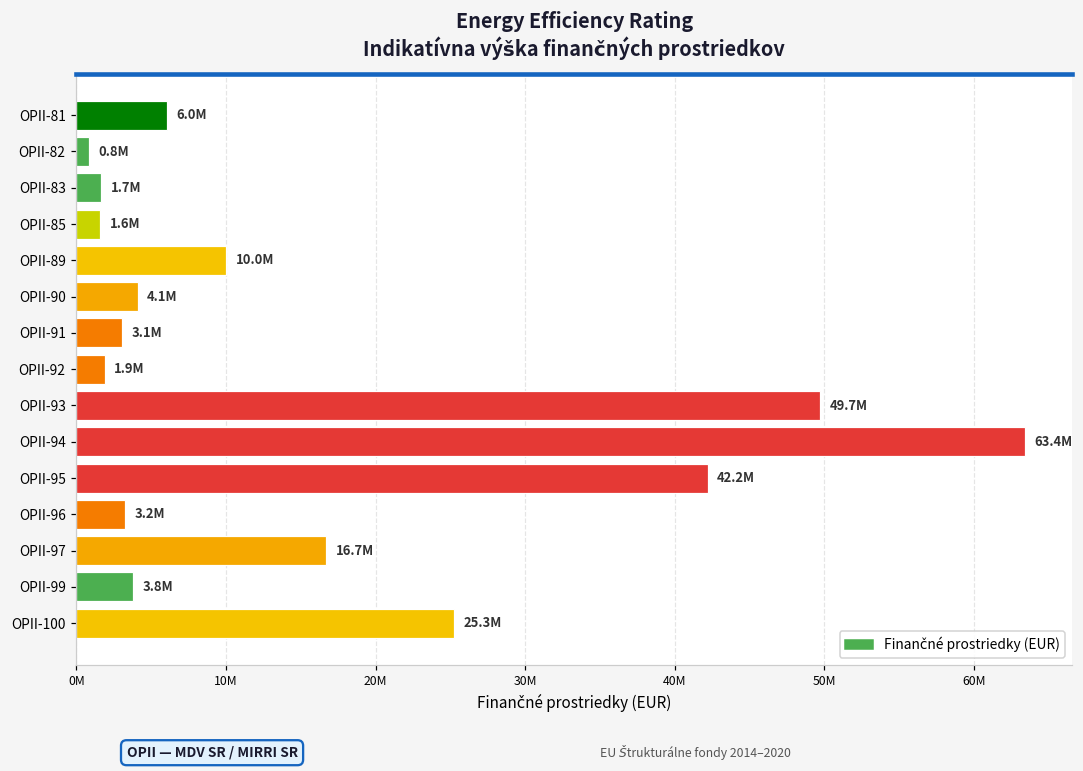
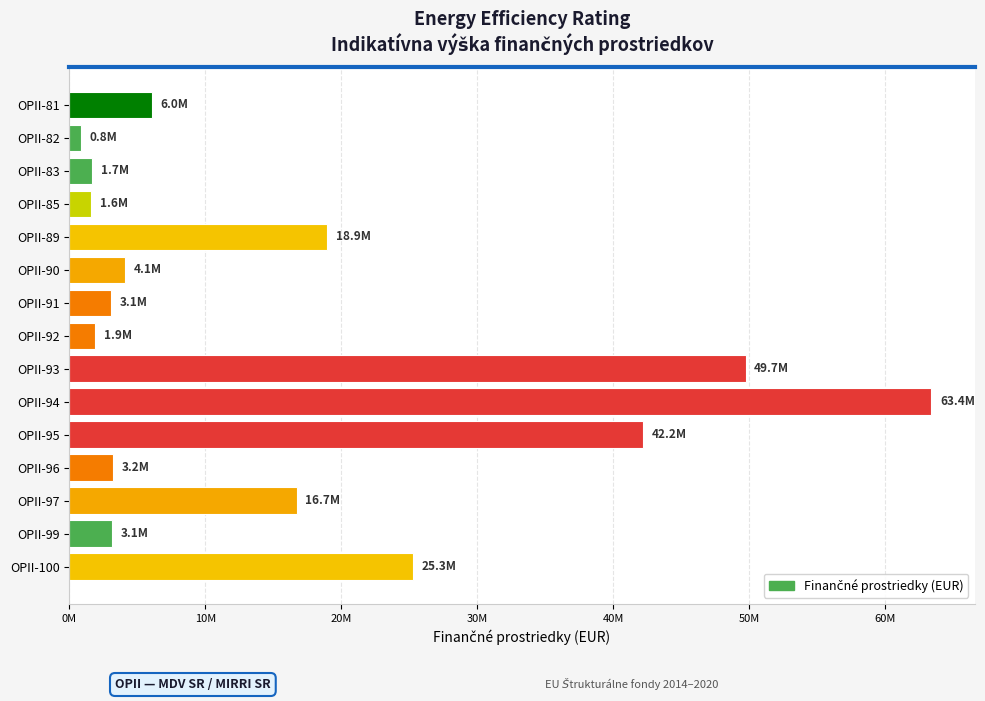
OPII-89: 10.0M -> 18.9M
OPII-99: 3.8M -> 3.1M
